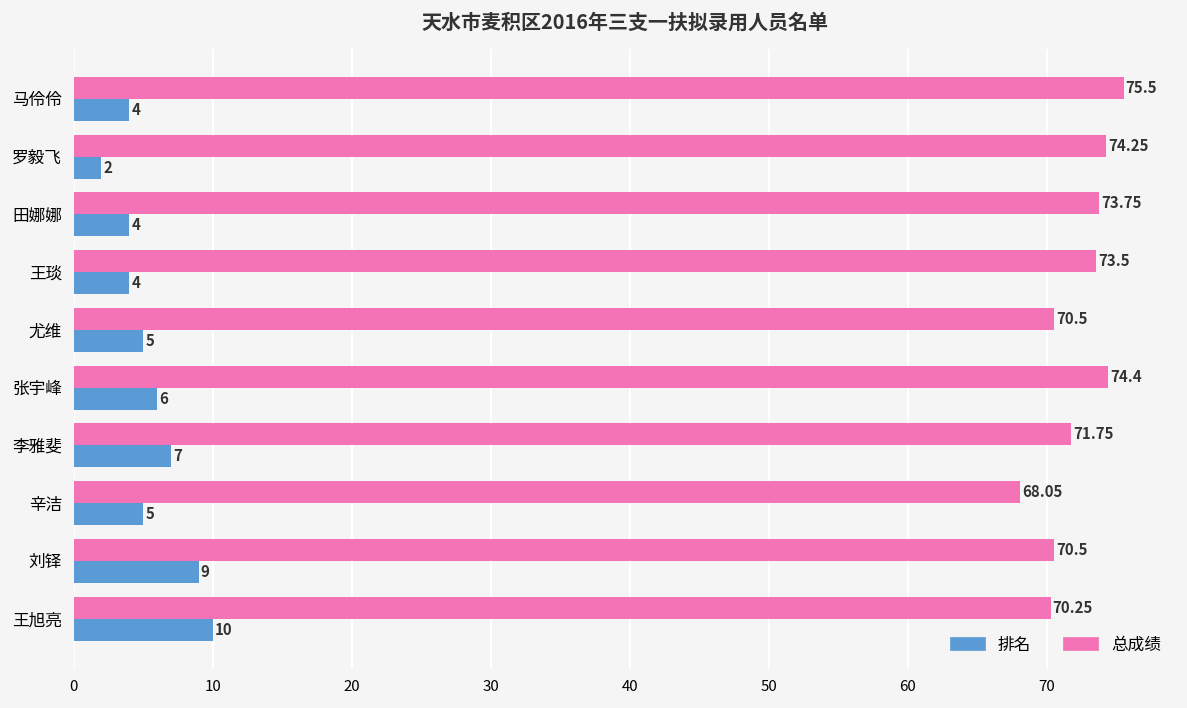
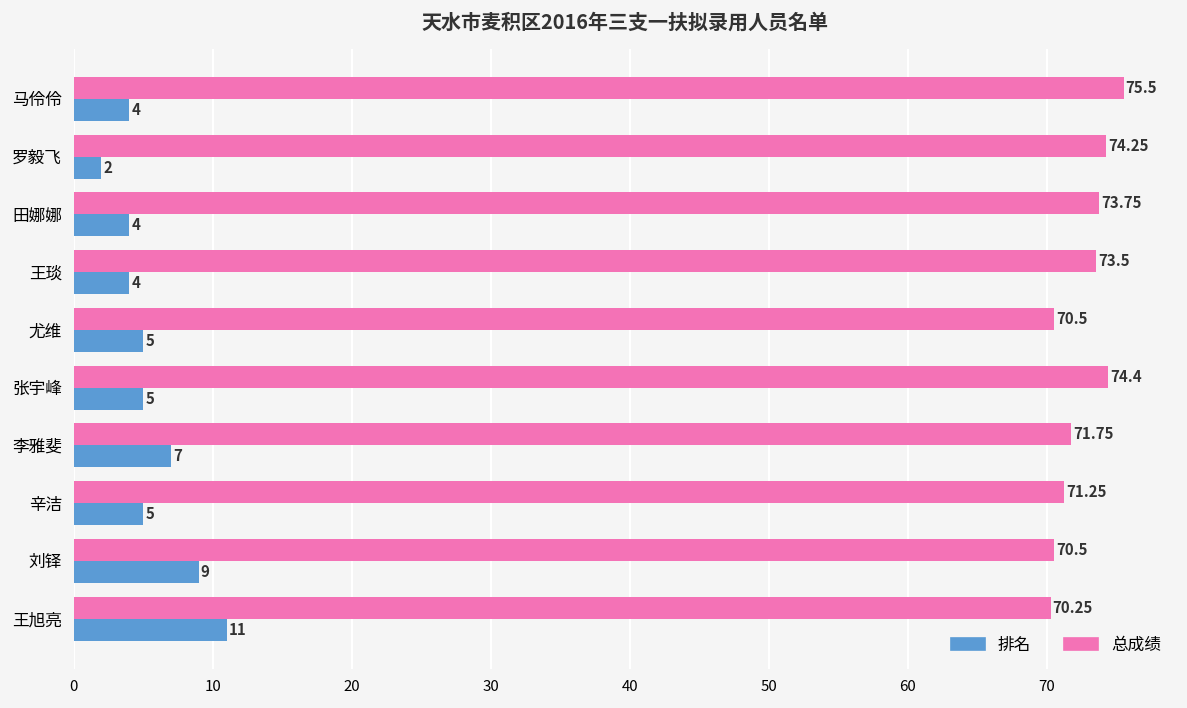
排名, 张宇峰: 6 -> 5
总成绩, 辛洁: 68.05 -> 71.25
排名, 王旭亮: 10 -> 11
